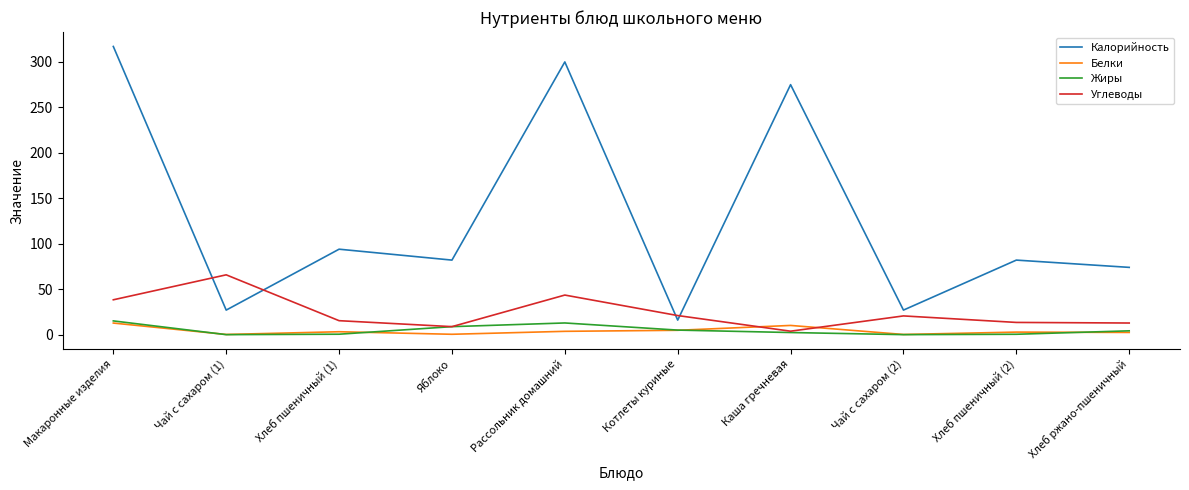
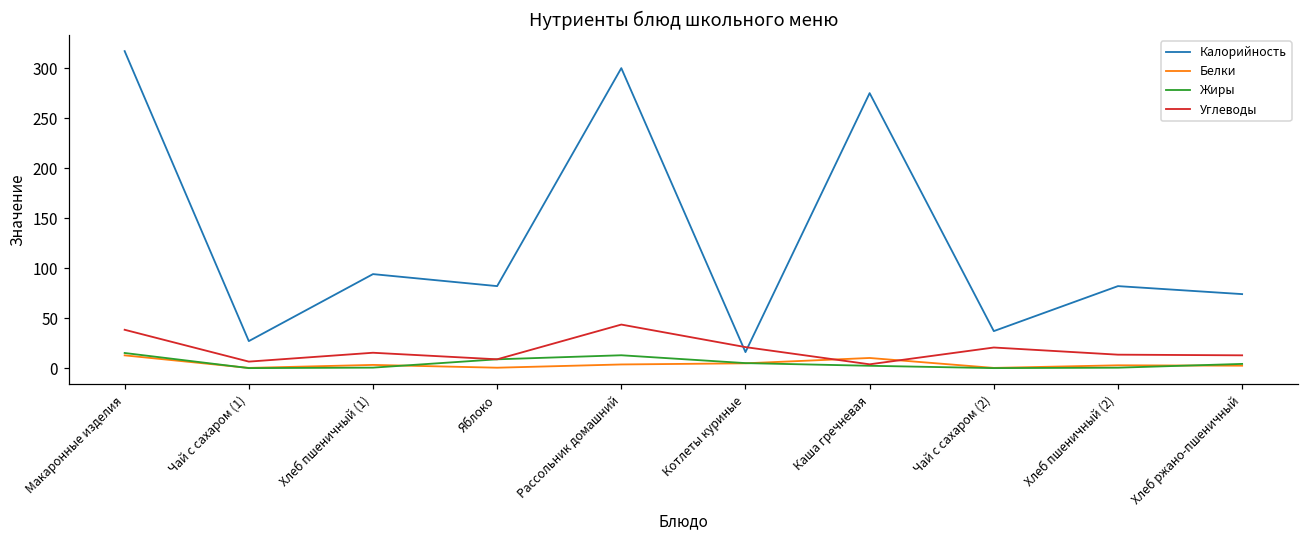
Углеводы, Чай с сахаром (1): 70 -> 10
Калорийность, Чай с сахаром (2): 30 -> 40
